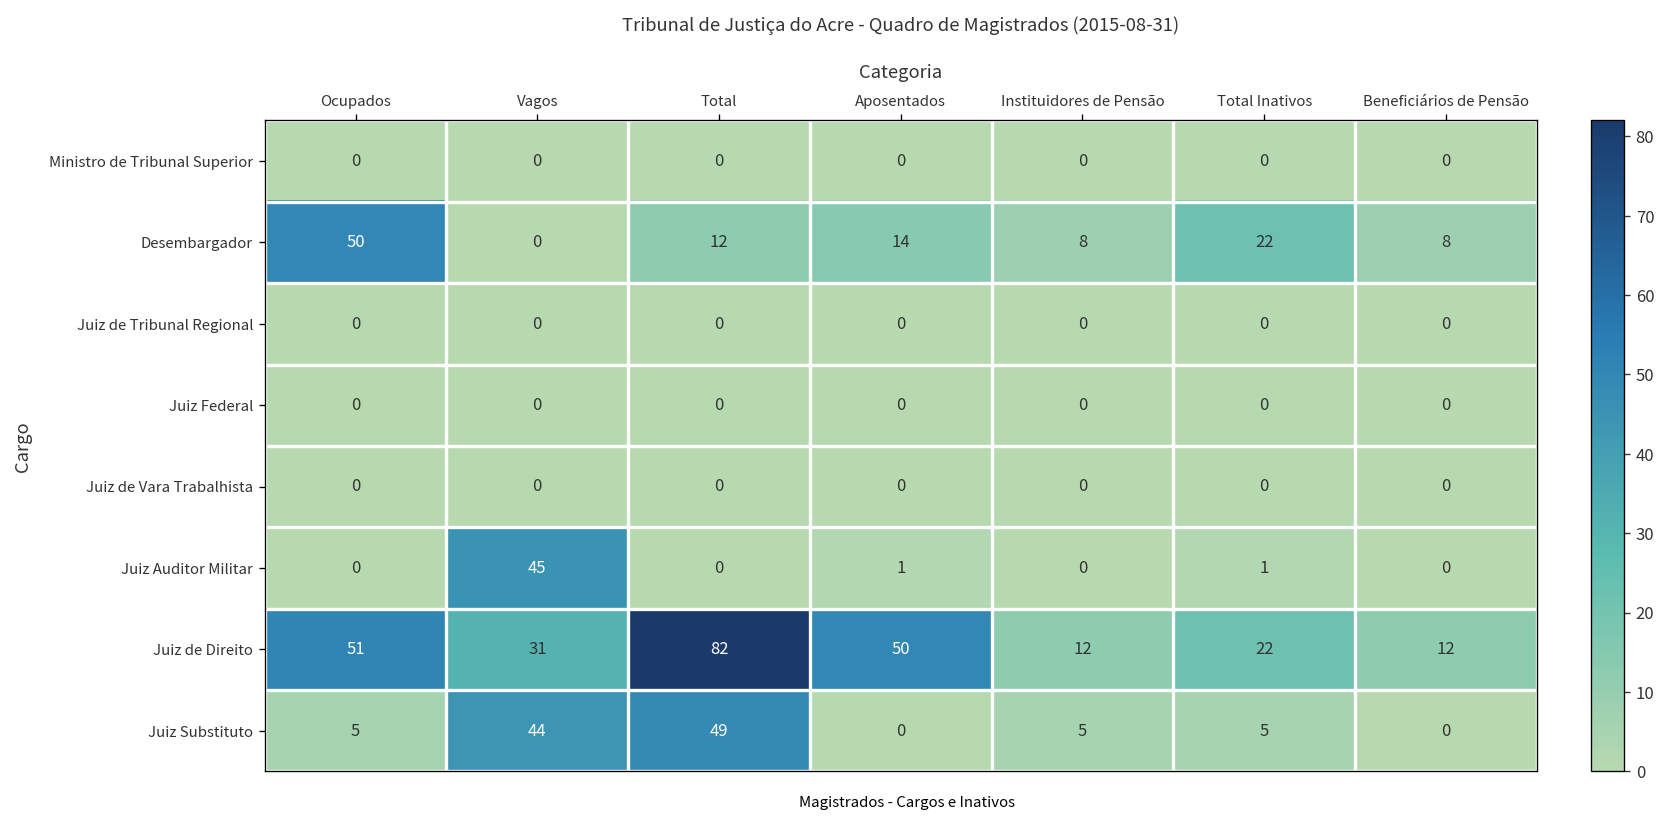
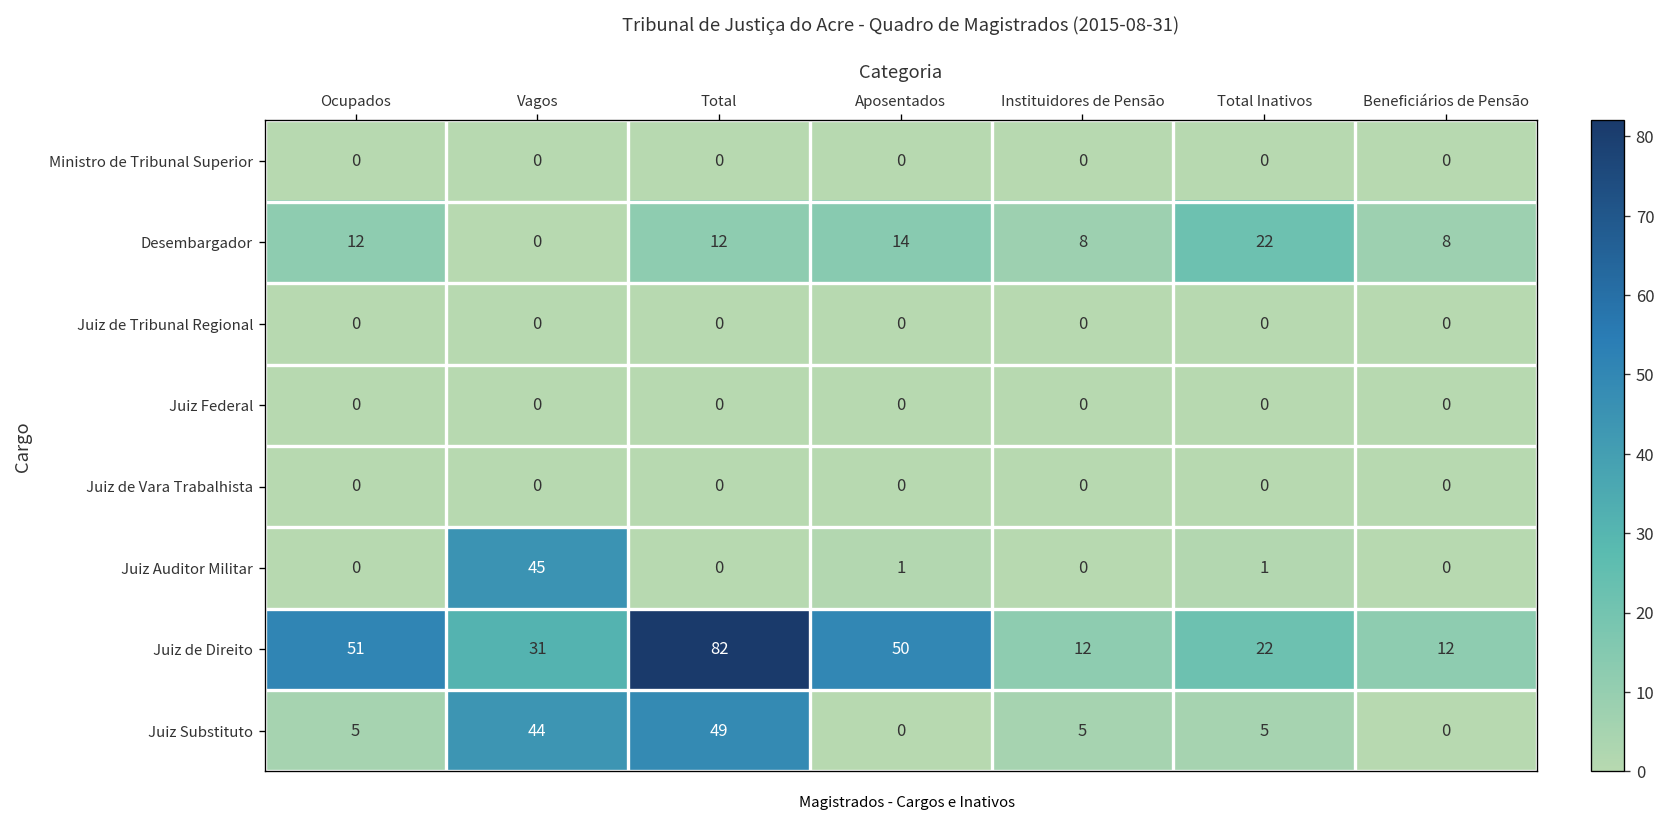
Desembargador, Ocupados: 50 -> 12
